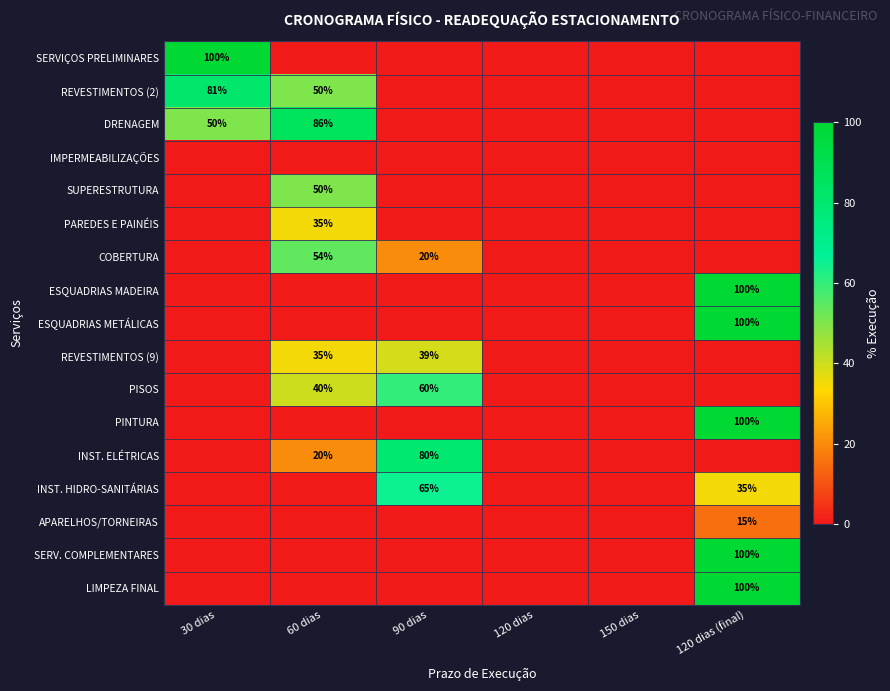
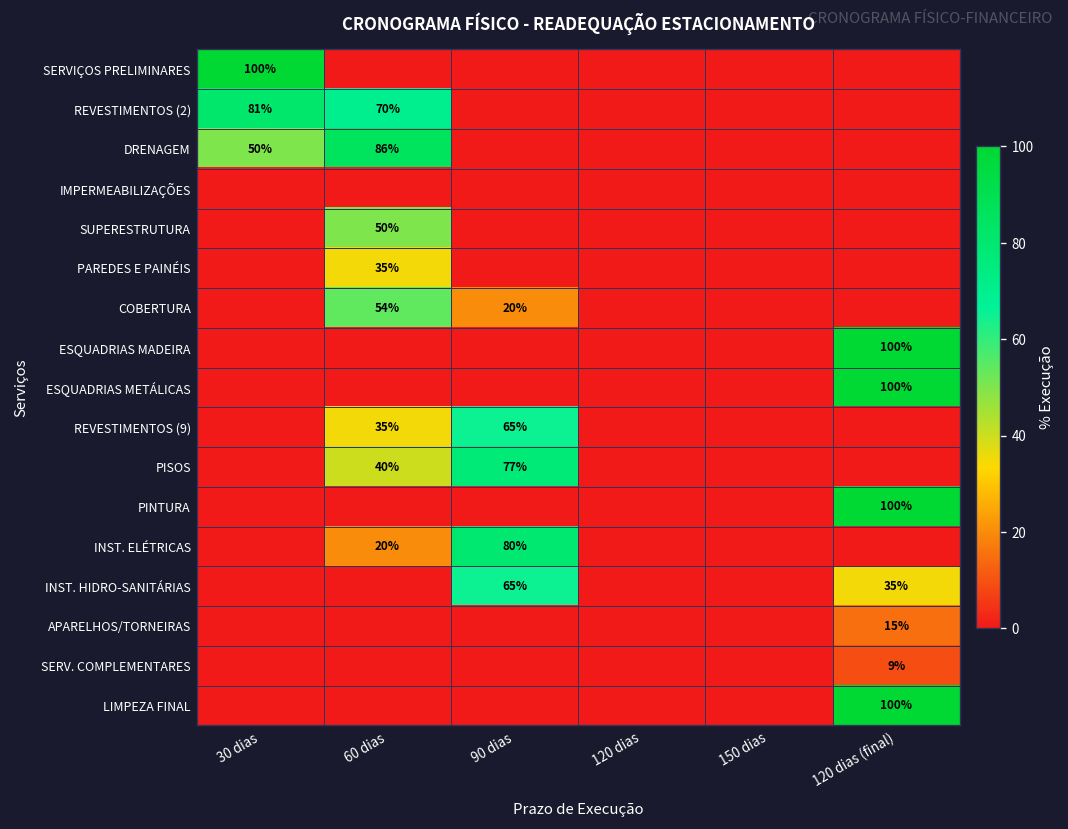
REVESTIMENTOS (2), 60 dias: 50% -> 70%
REVESTIMENTOS (9), 90 dias: 39% -> 65%
PISOS, 90 dias: 60% -> 77%
SERV. COMPLEMENTARES, 120 dias (final): 100% -> 9%
